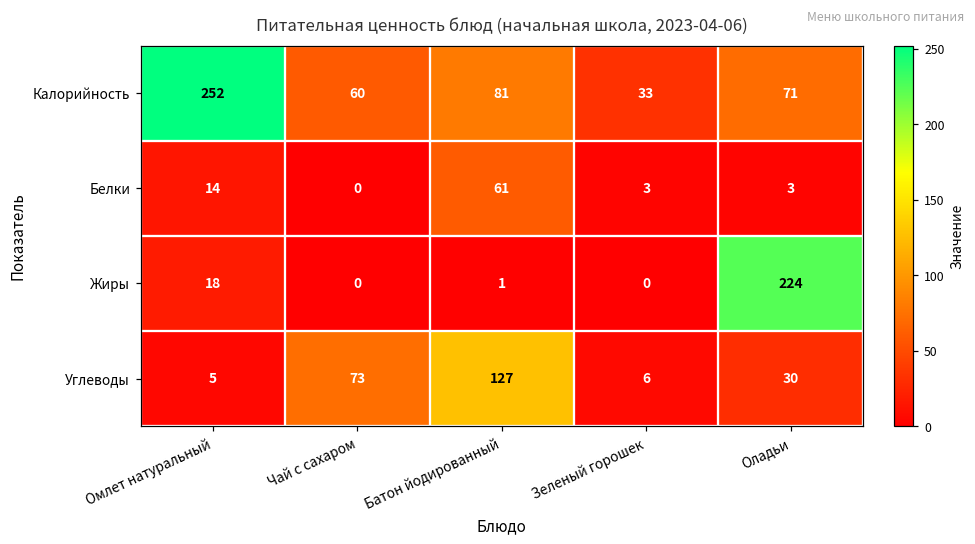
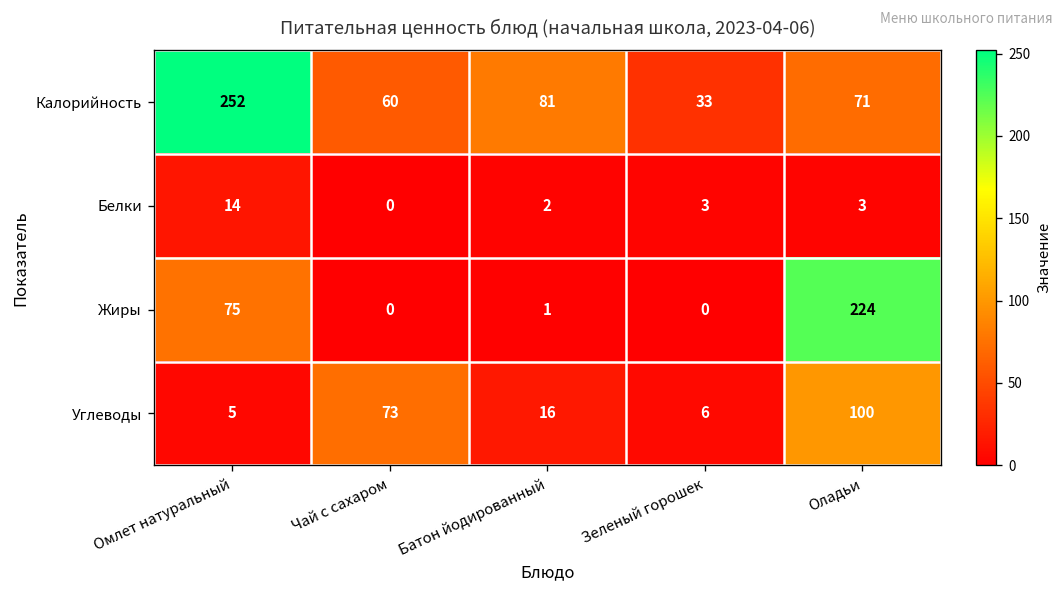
Белки, Батон йодированный: 61 -> 2
Жиры, Омлет натуральный: 18 -> 75
Углеводы, Батон йодированный: 127 -> 16
Углеводы, Оладьи: 30 -> 100
